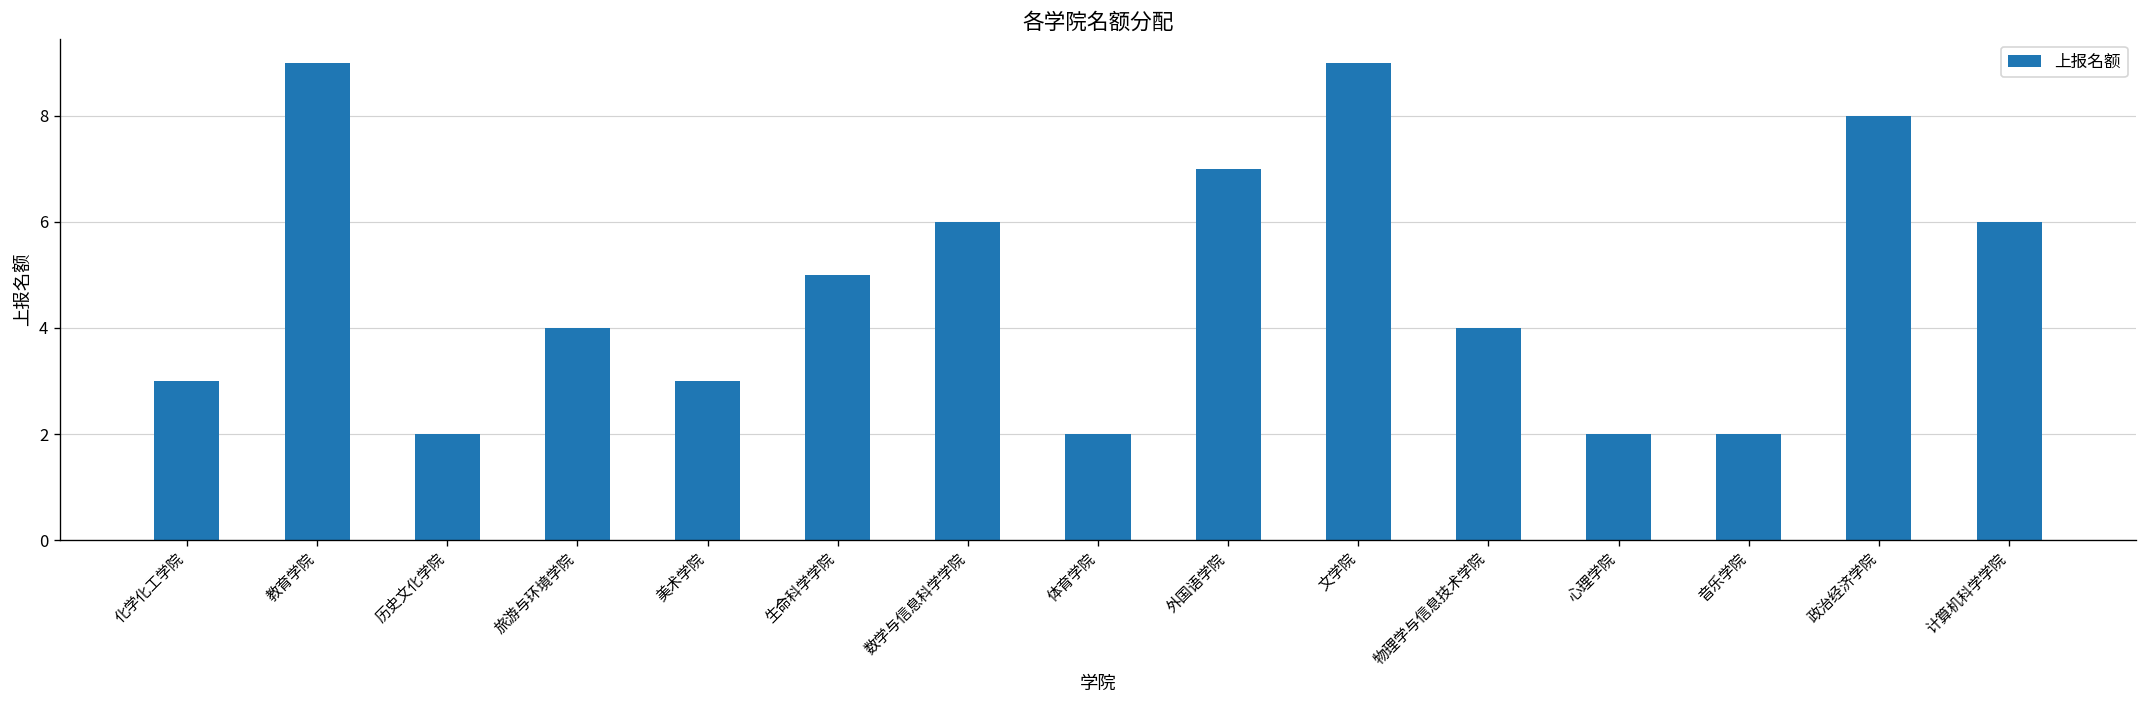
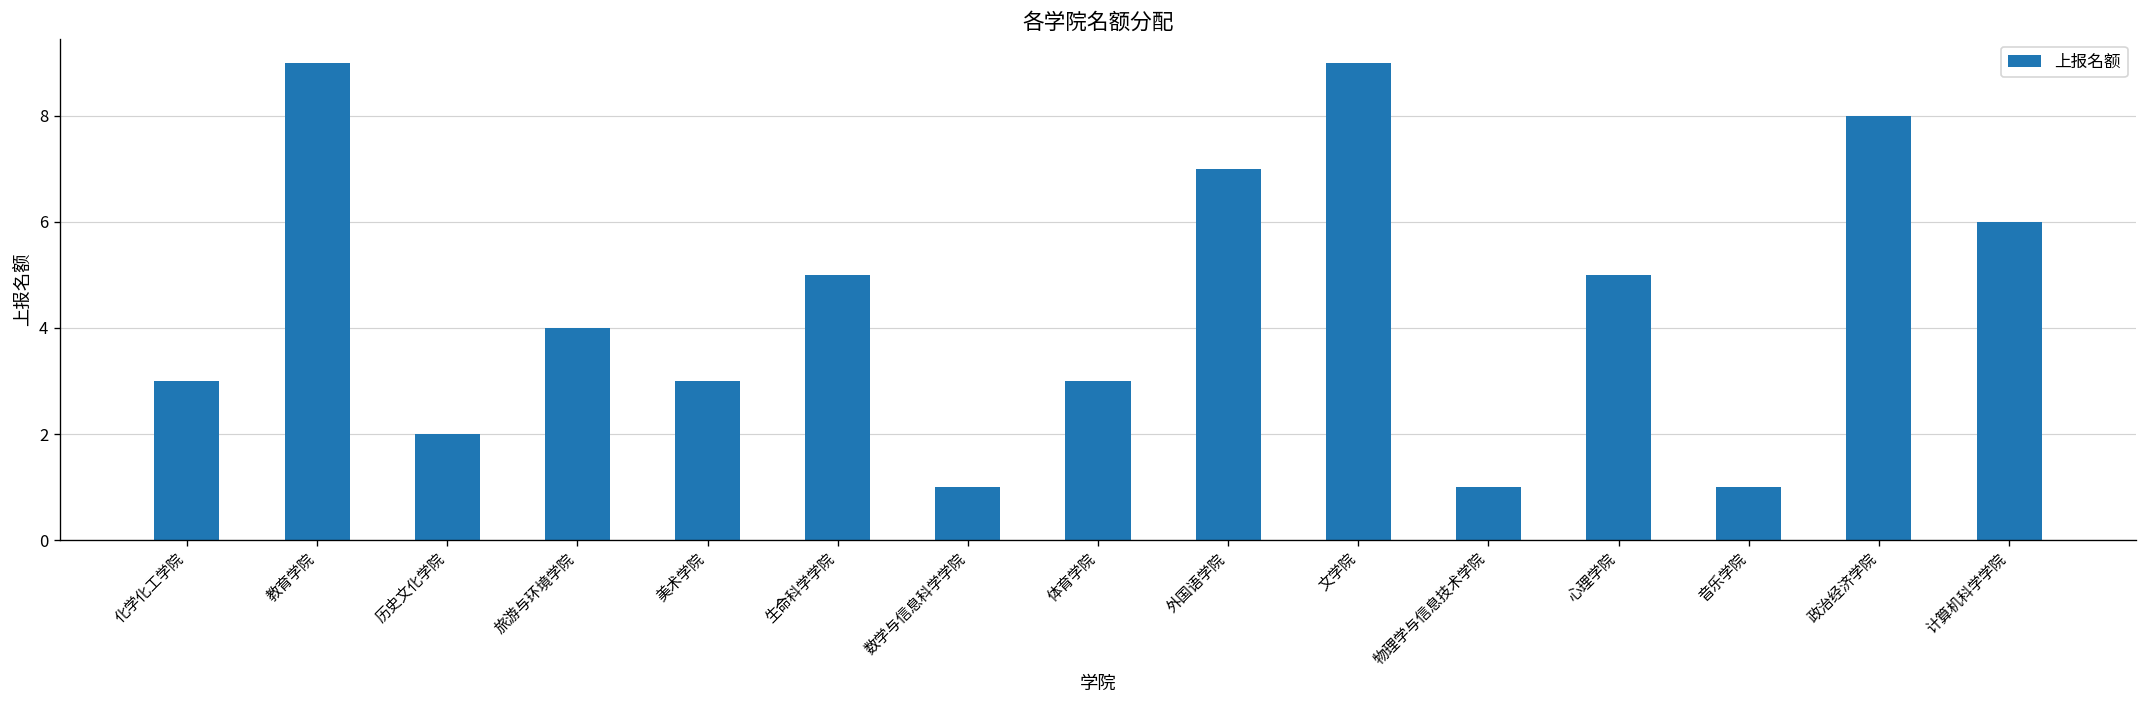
数学与信息科学学院: 6 -> 1
体育学院: 2 -> 3
物理学与信息技术学院: 4 -> 1
心理学院: 2 -> 5
音乐学院: 2 -> 1
